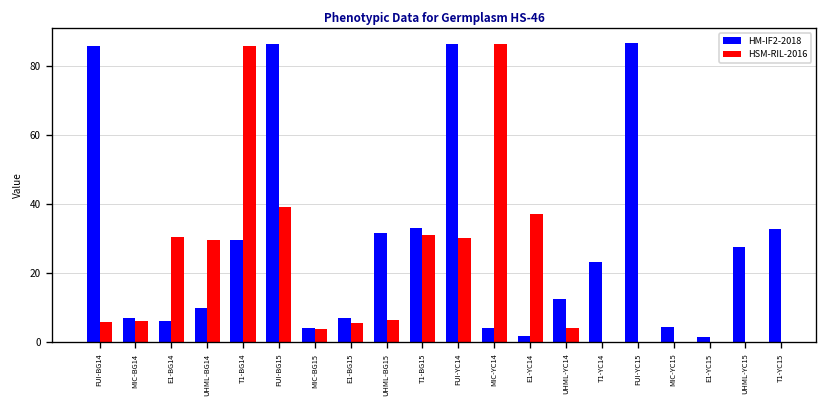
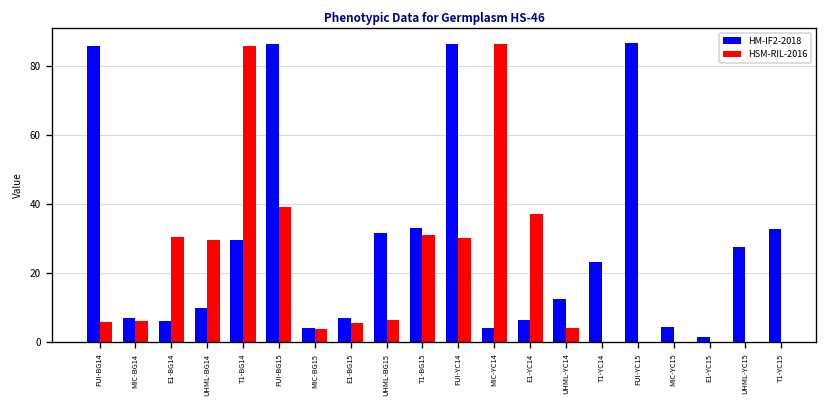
HM-IF2-2018, E1-YC14: 2 -> 6
